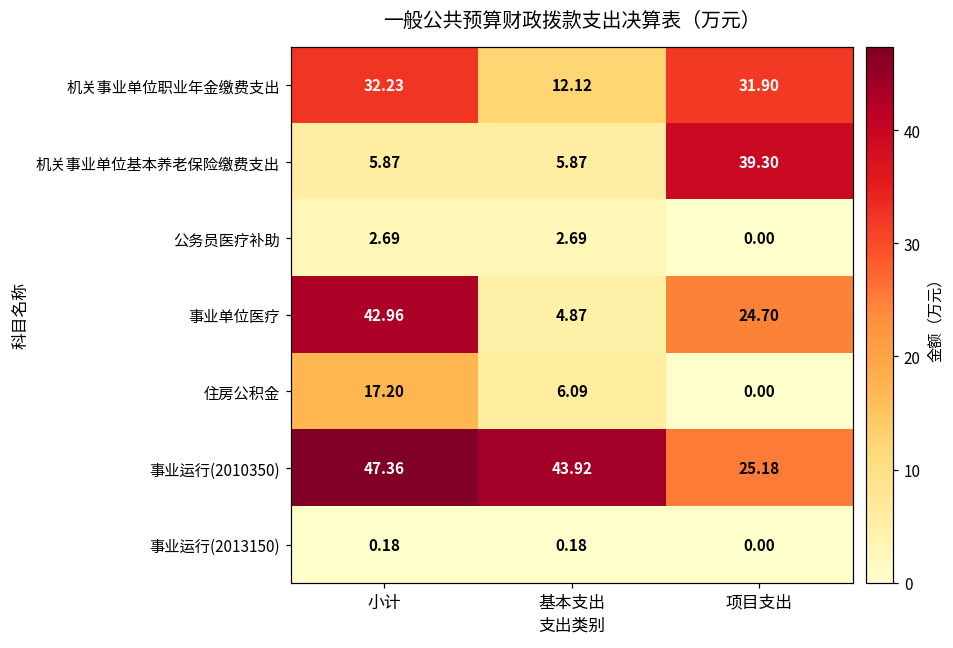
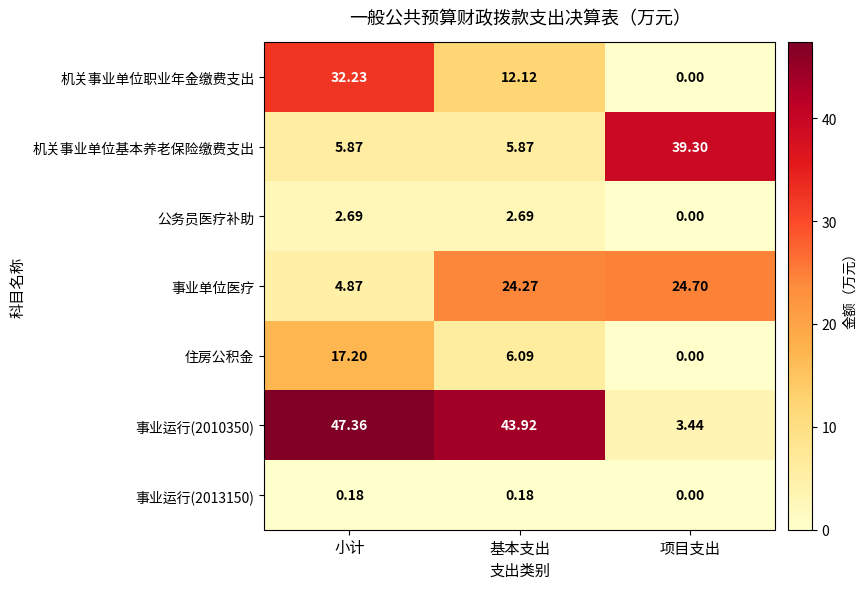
机关事业单位职业年金缴费支出, 项目支出: 31.90 -> 0.00
事业单位医疗, 小计: 42.96 -> 4.87
事业单位医疗, 基本支出: 4.87 -> 24.27
事业运行(2010350), 项目支出: 25.18 -> 3.44
